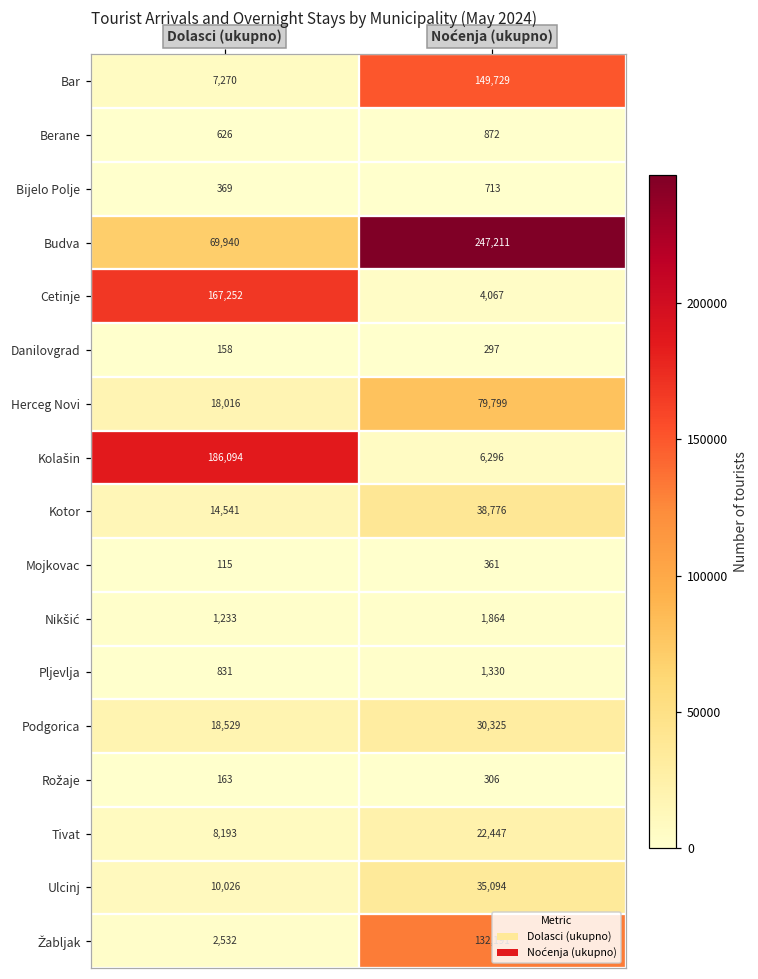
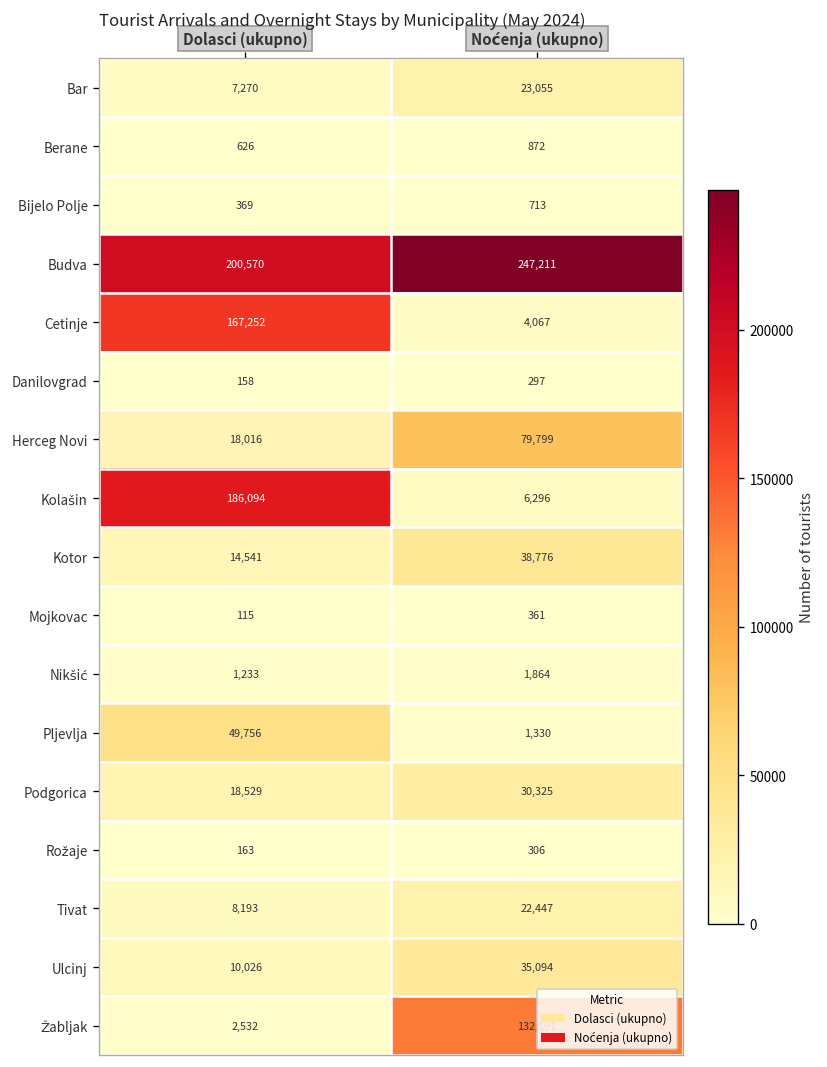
Bar, Noćenja (ukupno): 149,729 -> 23,055
Budva, Dolasci (ukupno): 69,940 -> 200,570
Pljevlja, Dolasci (ukupno): 831 -> 49,756
